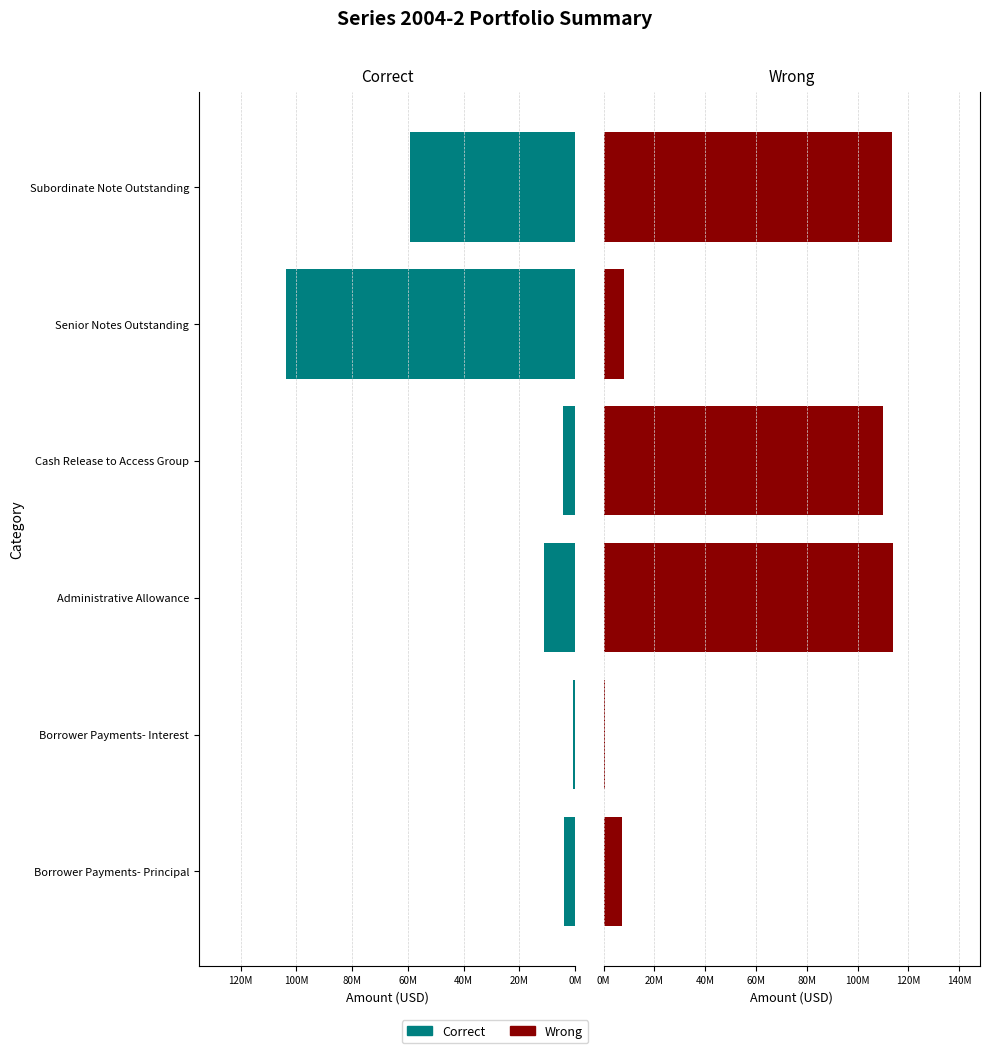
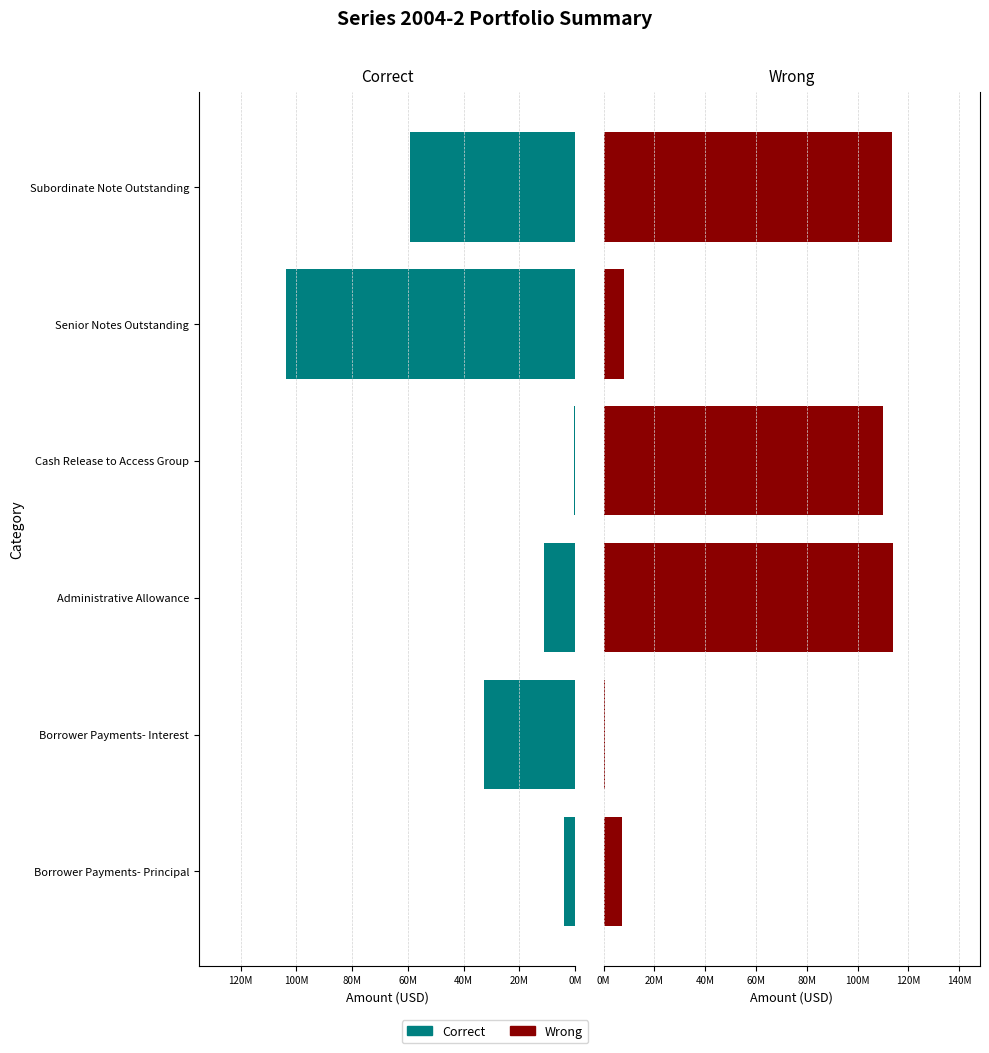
Correct, Cash Release to Access Group: 4000000 -> 0
Correct, Borrower Payments- Interest: 1000000 -> 33000000
